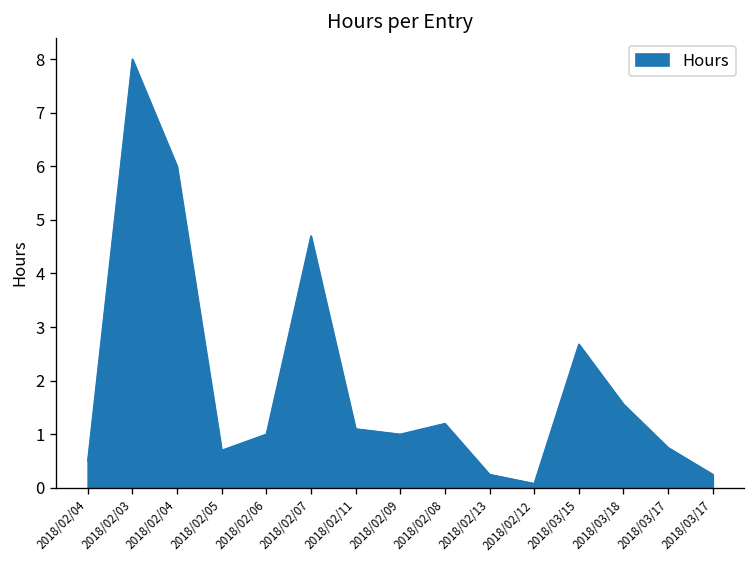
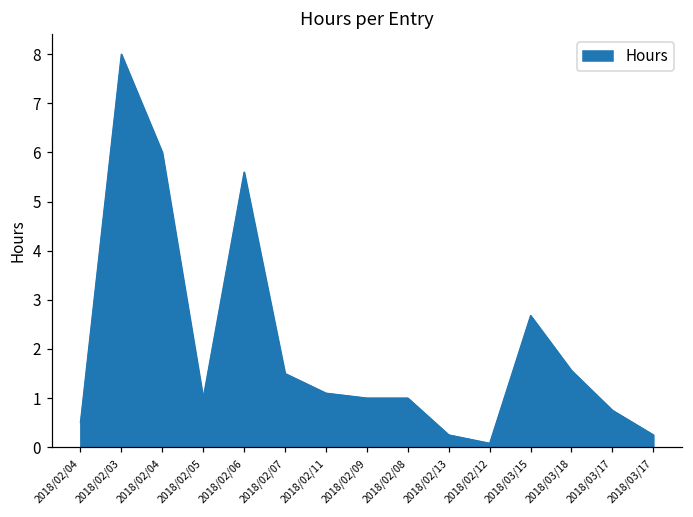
2018/02/05: 0.7 -> 1.0
2018/02/06: 1.0 -> 5.6
2018/02/07: 4.7 -> 1.5
2018/02/08: 1.2 -> 1.0
